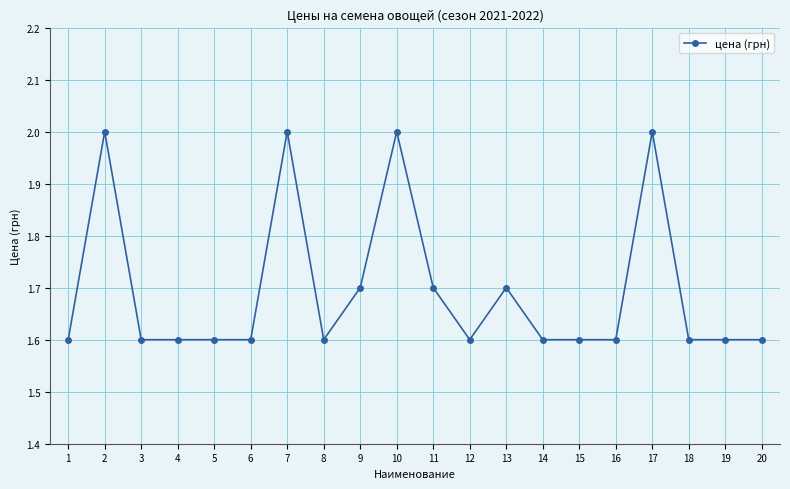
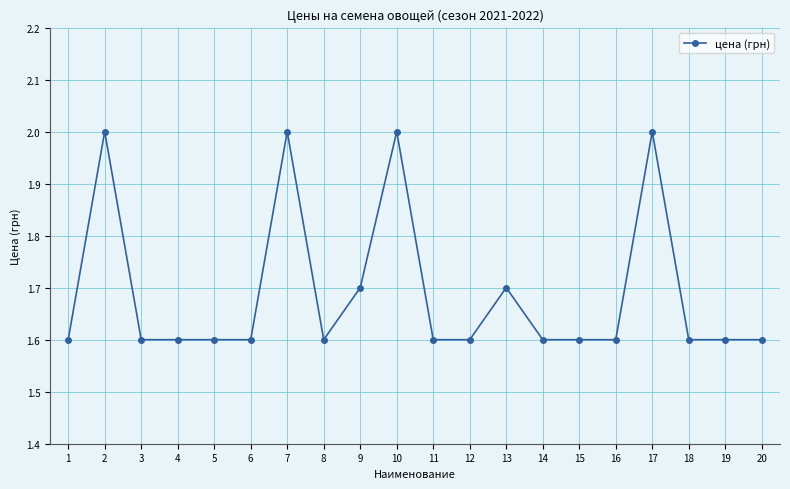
11: 1.7 -> 1.6
